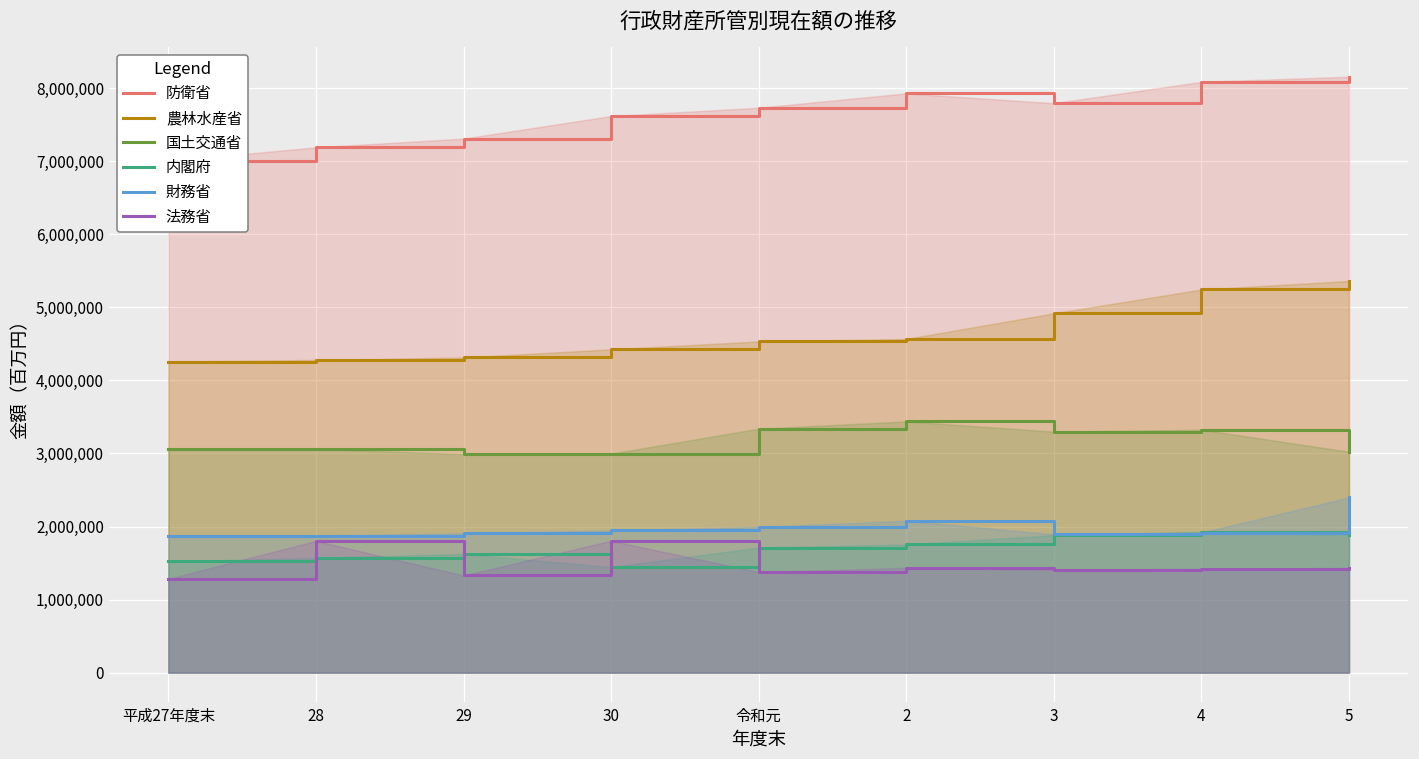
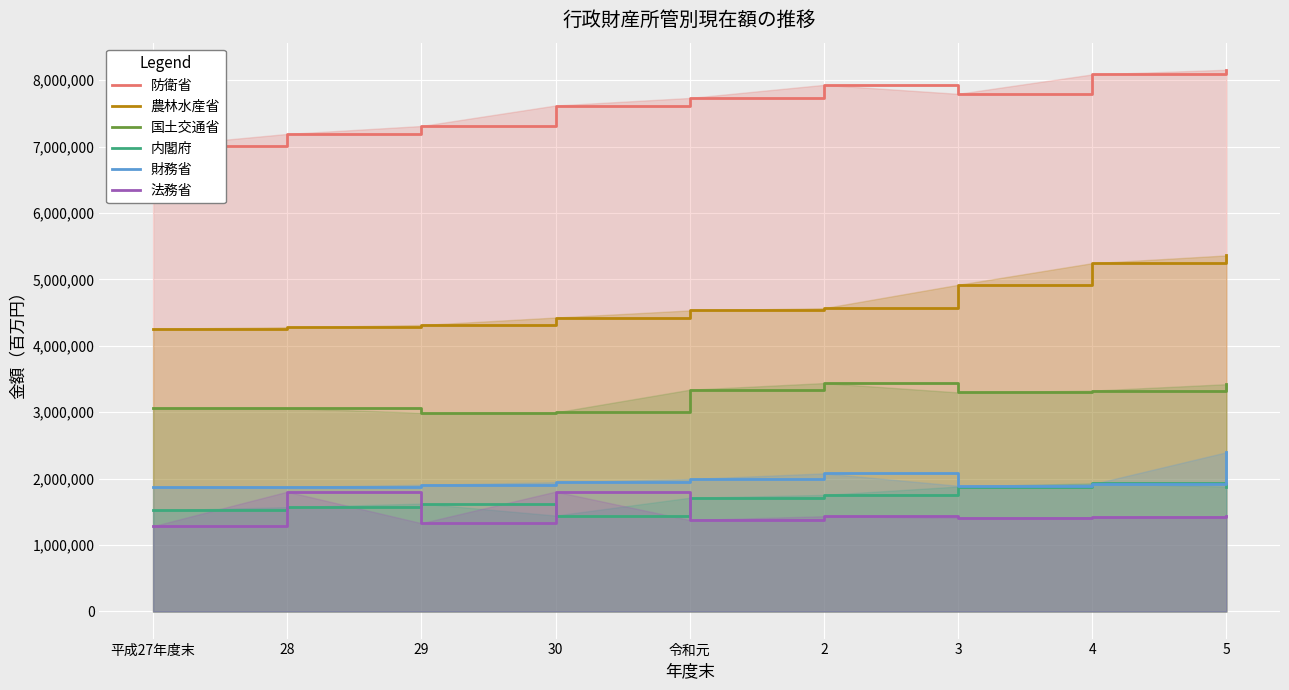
国土交通省, 5: 3,000,000 -> 3,400,000
